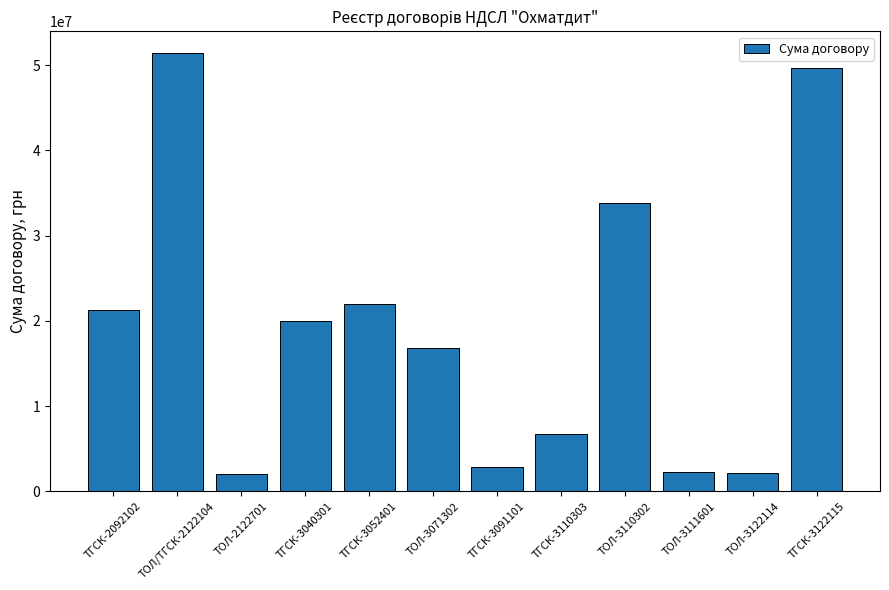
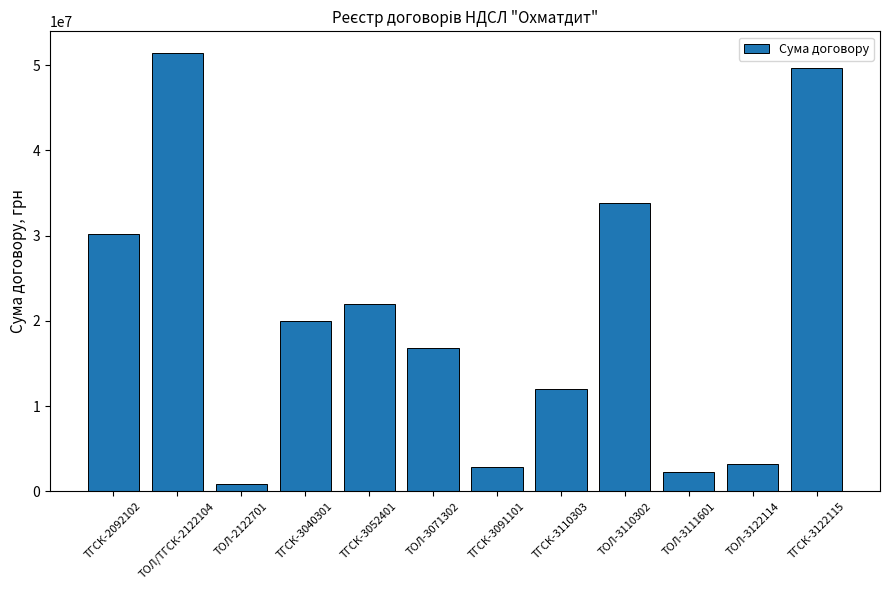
ТГСК-2092102: 21000000 -> 30000000
ТОЛ-2122701: 2000000 -> 1000000
ТГСК-3110303: 7000000 -> 12000000
ТОЛ-3122114: 2000000 -> 3000000
